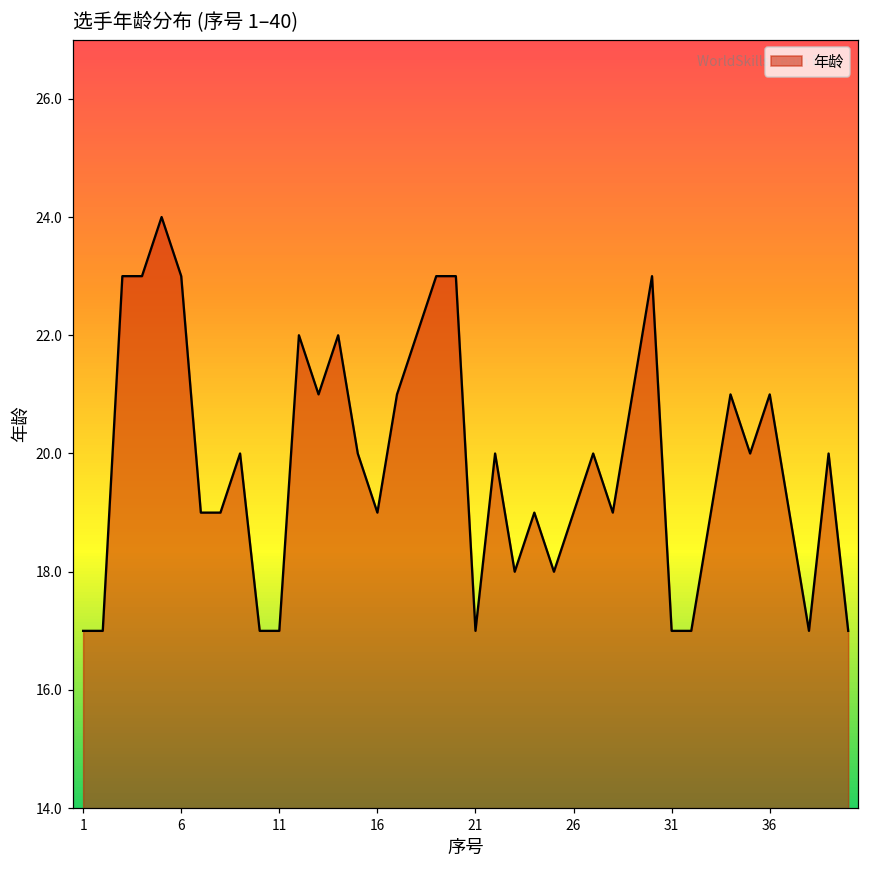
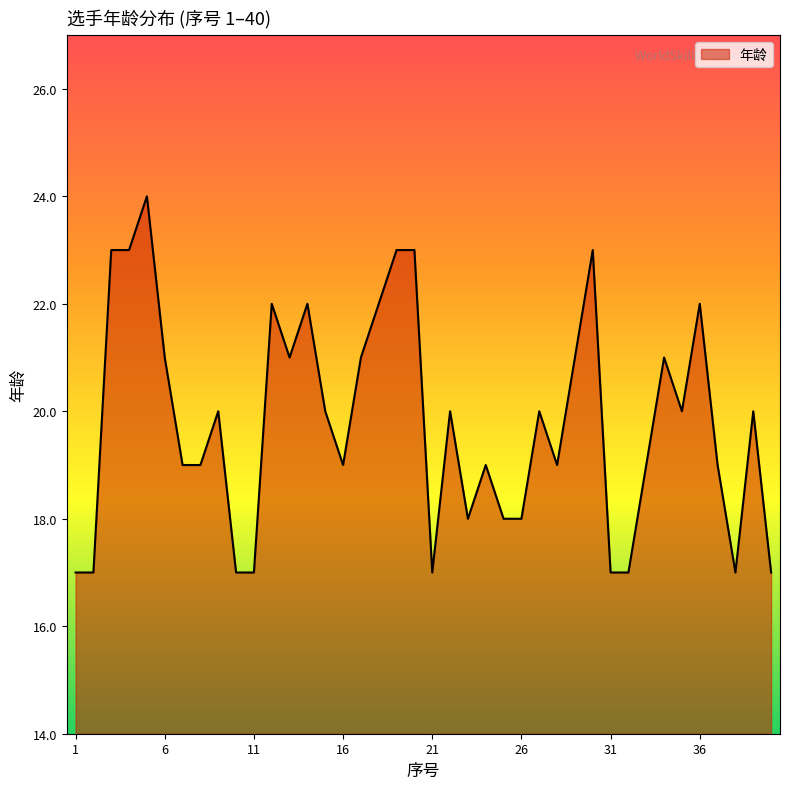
6: 23 -> 21
26: 19 -> 18
36: 21 -> 22
